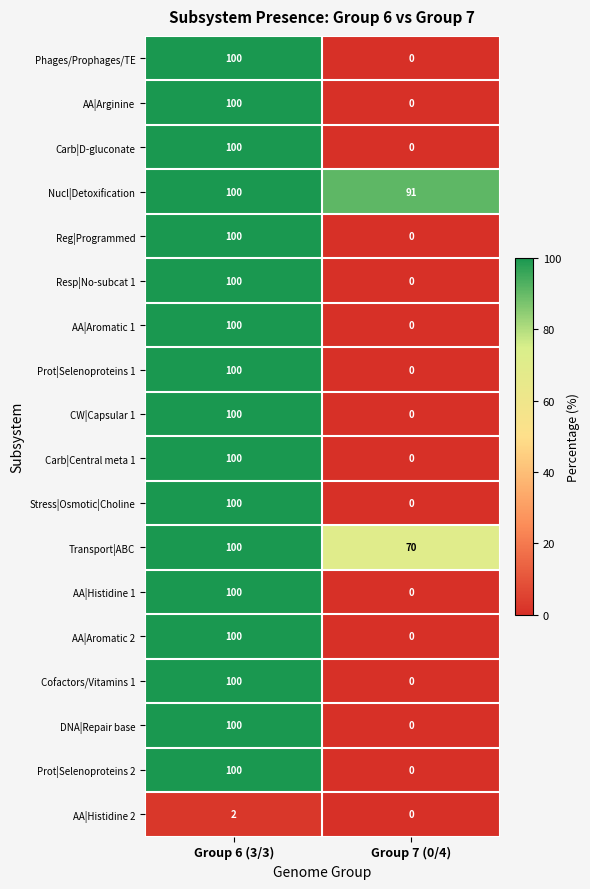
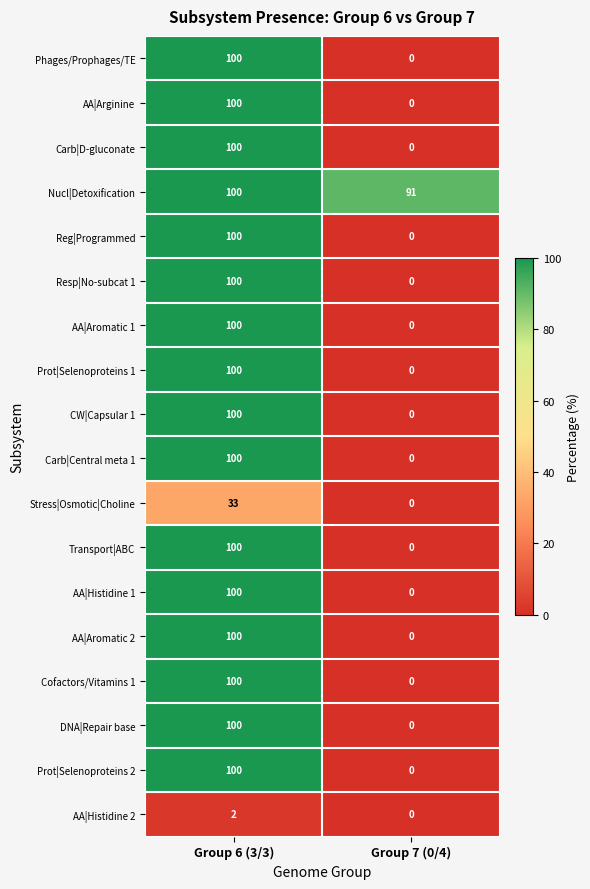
Stress|Osmotic|Choline, Group 6 (3/3): 100 -> 33
Transport|ABC, Group 7 (0/4): 70 -> 0
